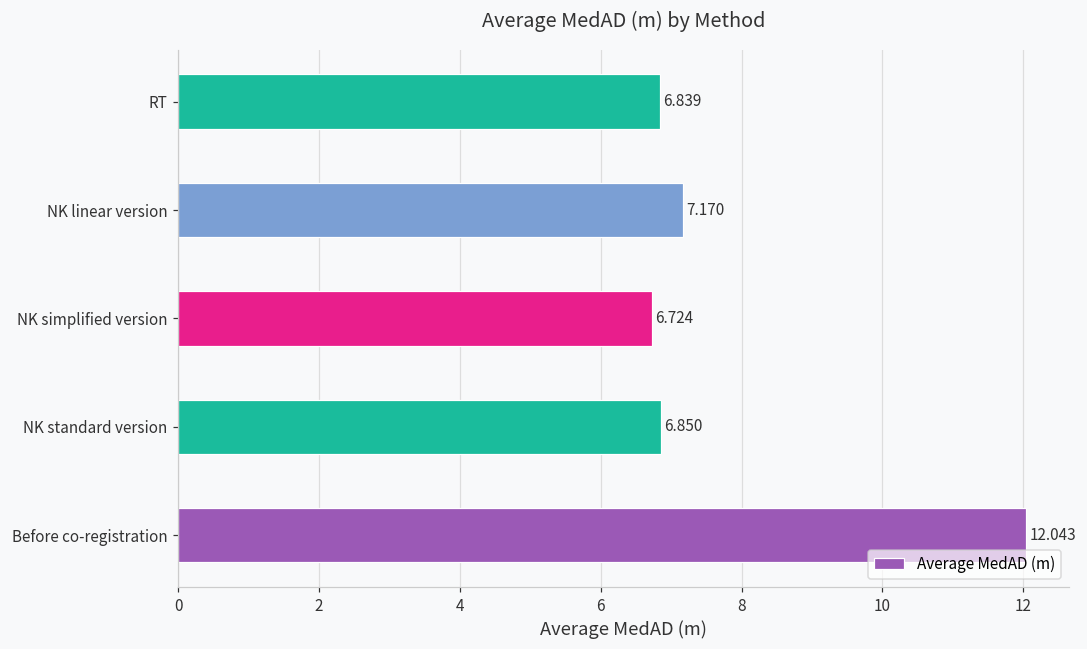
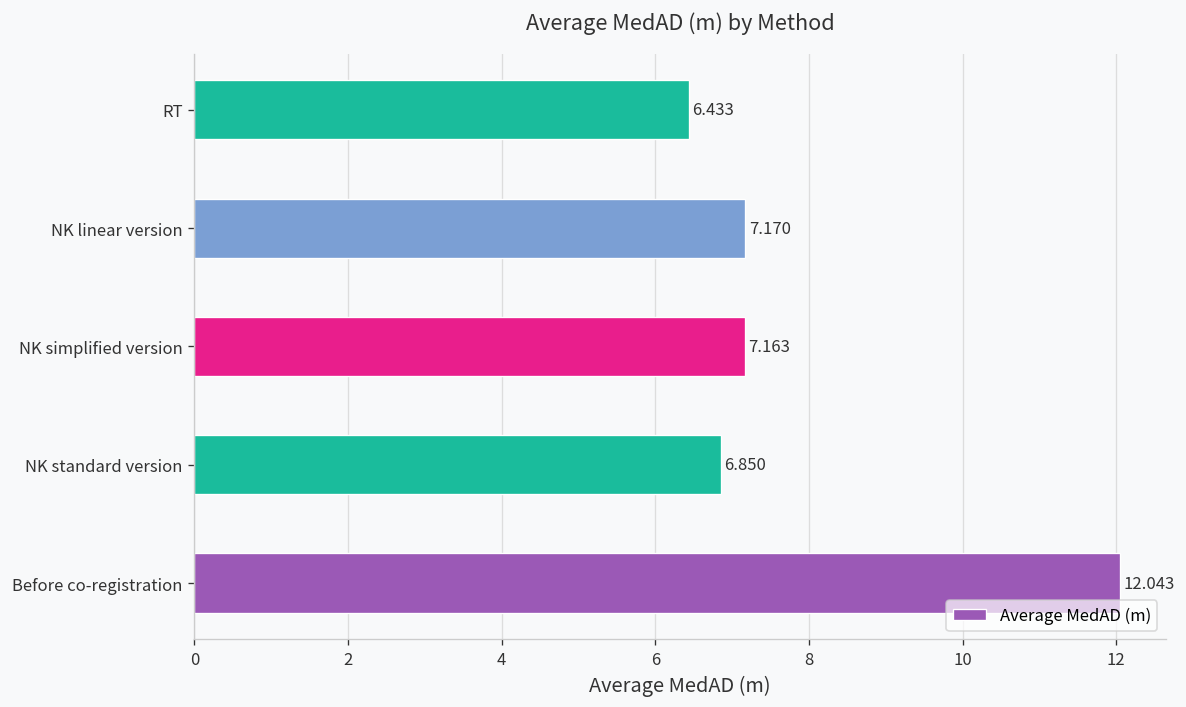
RT: 6.839 -> 6.433
NK simplified version: 6.724 -> 7.163
